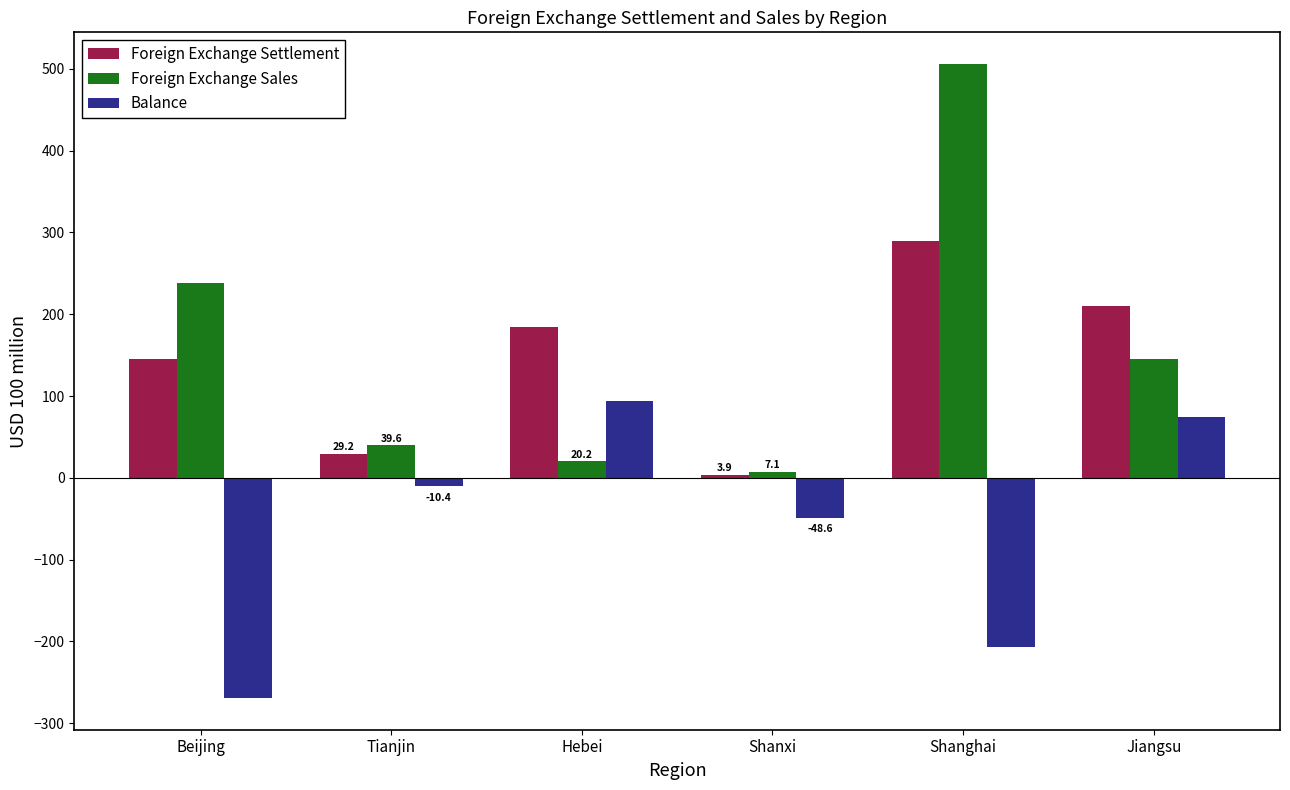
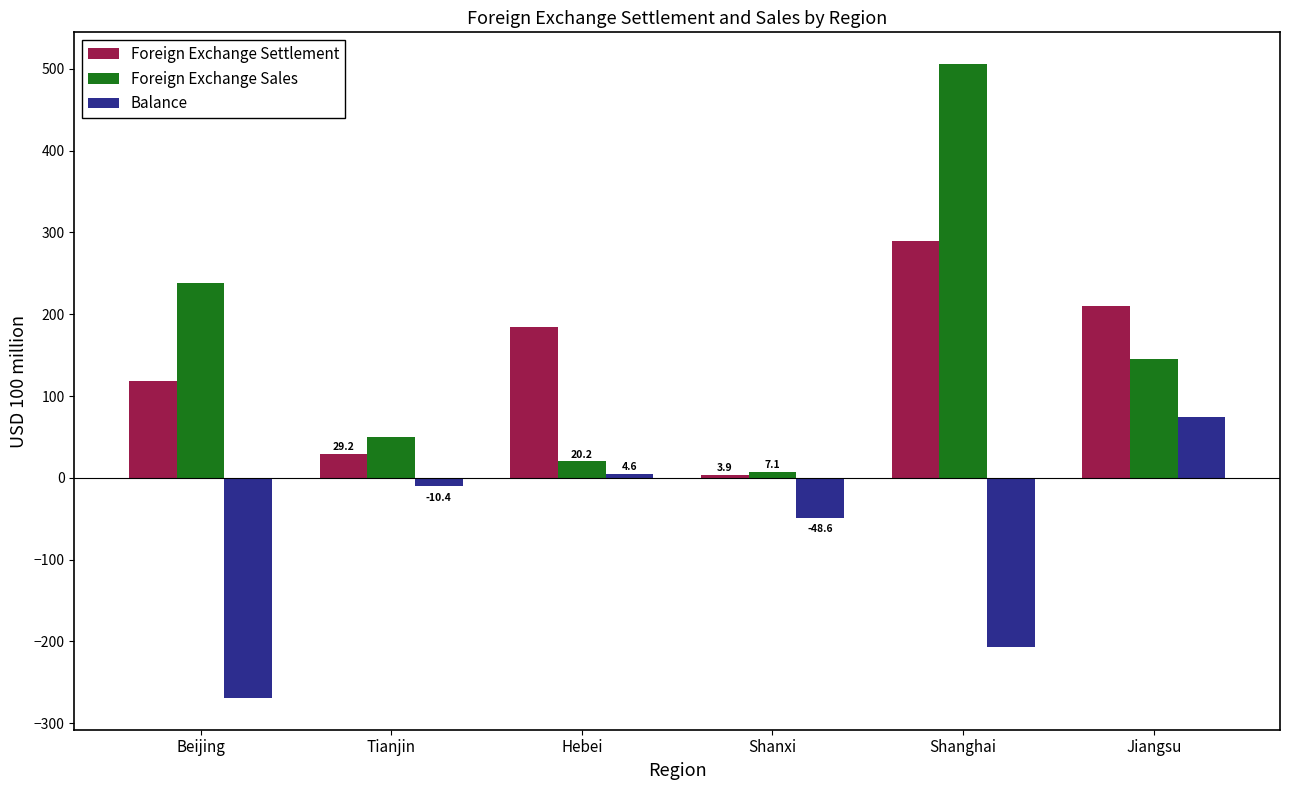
Foreign Exchange Settlement, Beijing: 150 -> 120
Foreign Exchange Sales, Tianjin: 40 -> 50
Balance, Hebei: 90 -> 0
